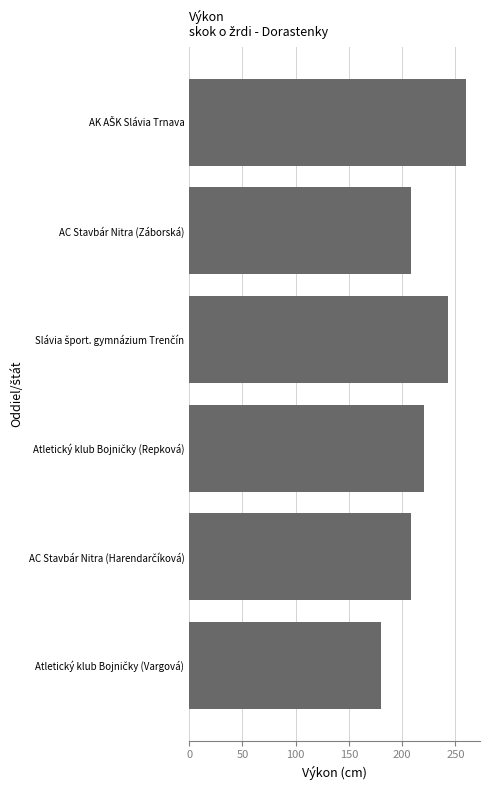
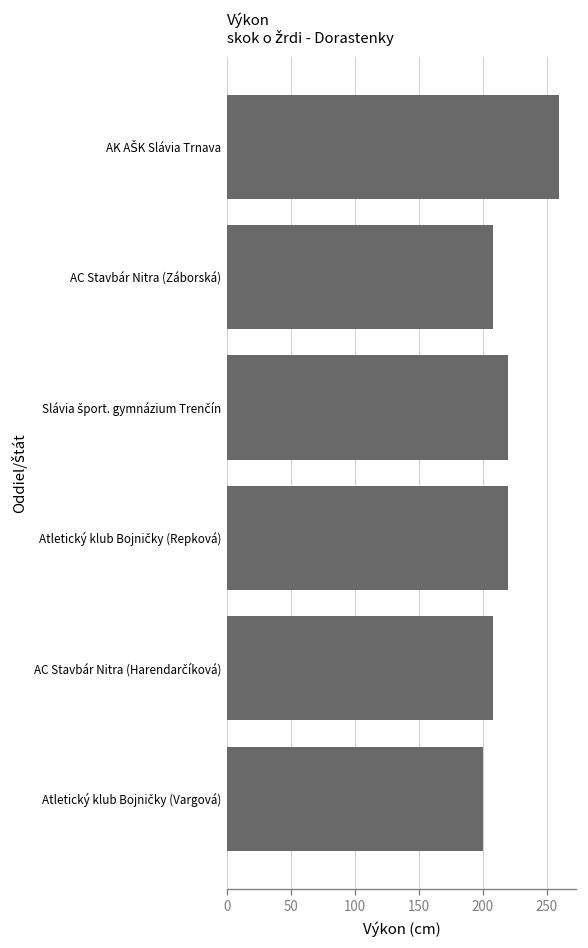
Slávia šport. gymnázium Trenčín: 243 -> 220
Atletický klub Bojničky (Vargová): 180 -> 200
